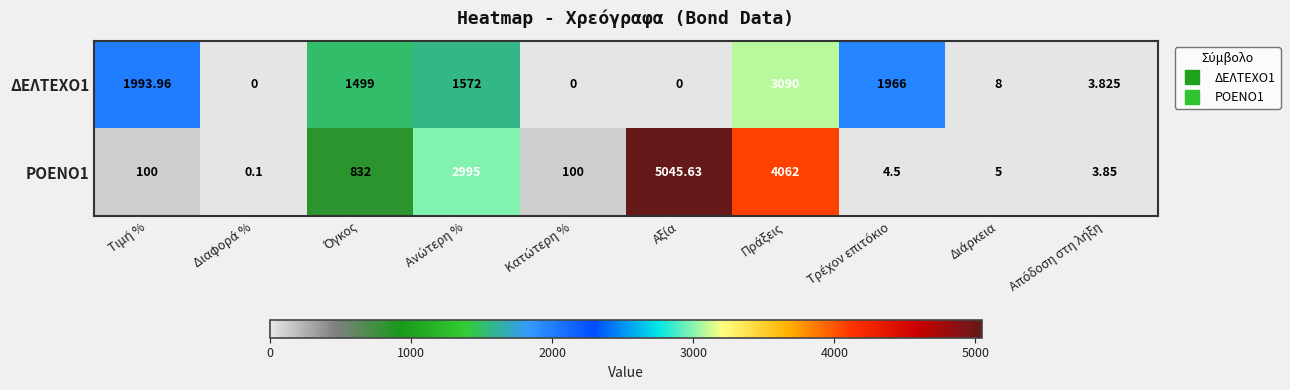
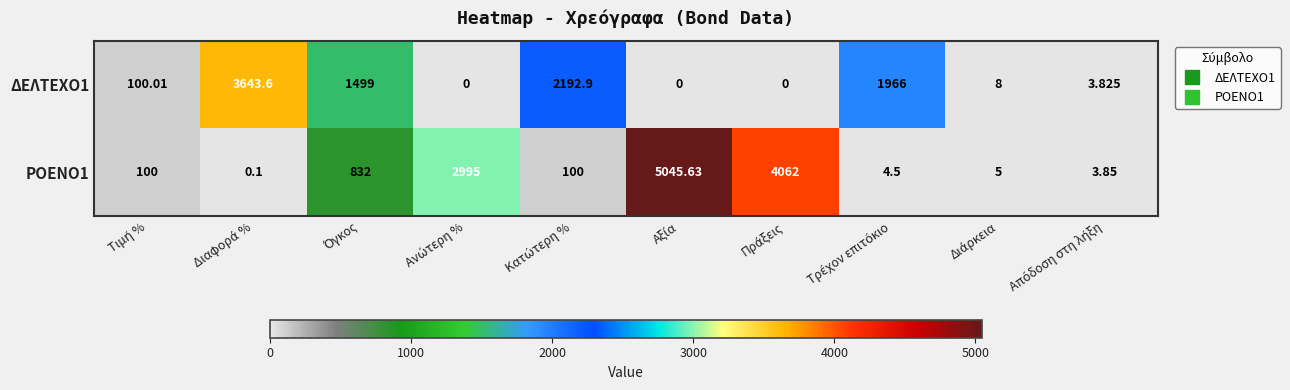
ΔΕΛΤΕΧΟ1, Τιμή %: 1993.96 -> 100.01
ΔΕΛΤΕΧΟ1, Διαφορά %: 0 -> 3643.6
ΔΕΛΤΕΧΟ1, Ανώτερη %: 1572 -> 0
ΔΕΛΤΕΧΟ1, Κατώτερη %: 0 -> 2192.9
ΔΕΛΤΕΧΟ1, Πράξεις: 3090 -> 0
